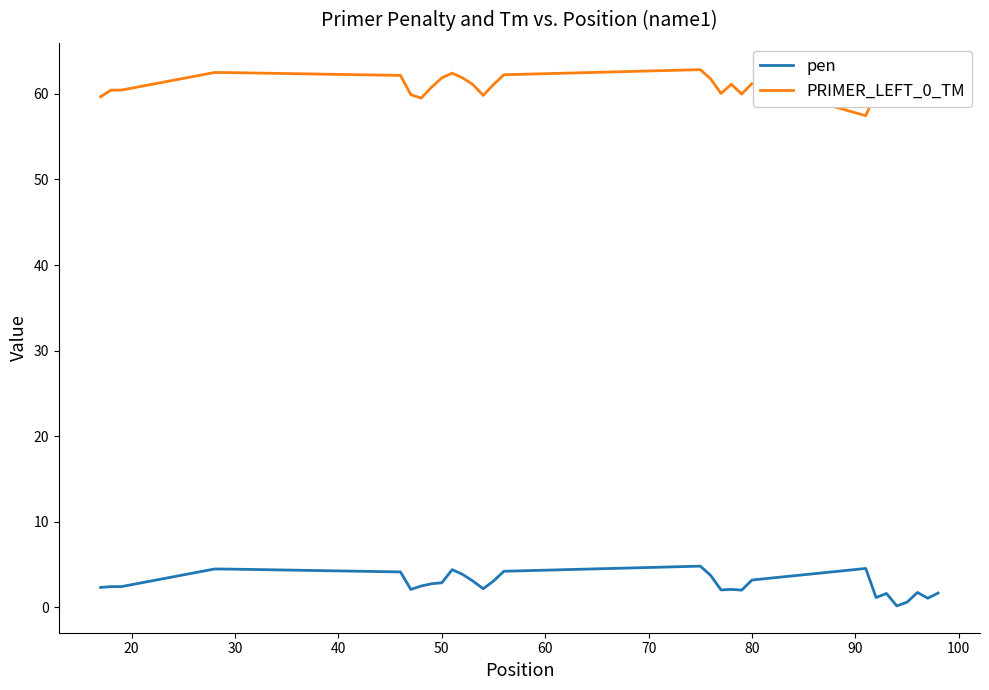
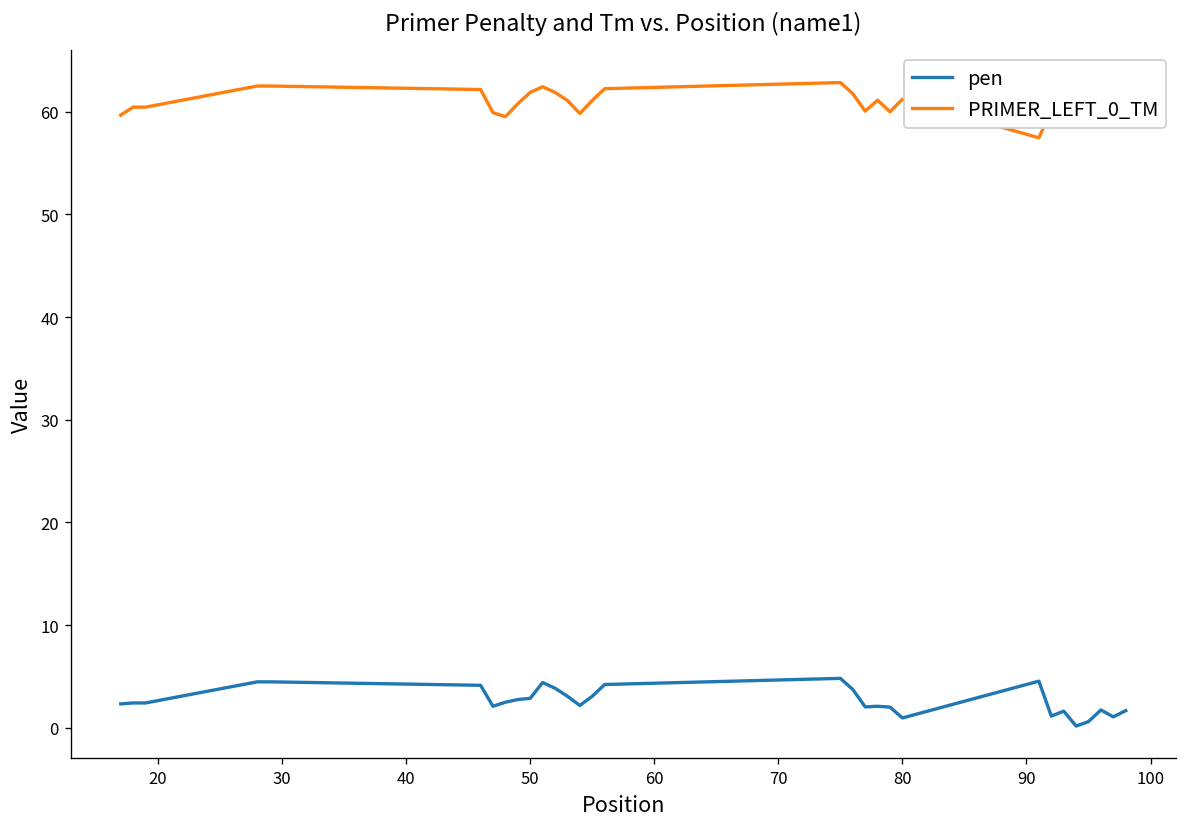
pen, 80: 3 -> 1
